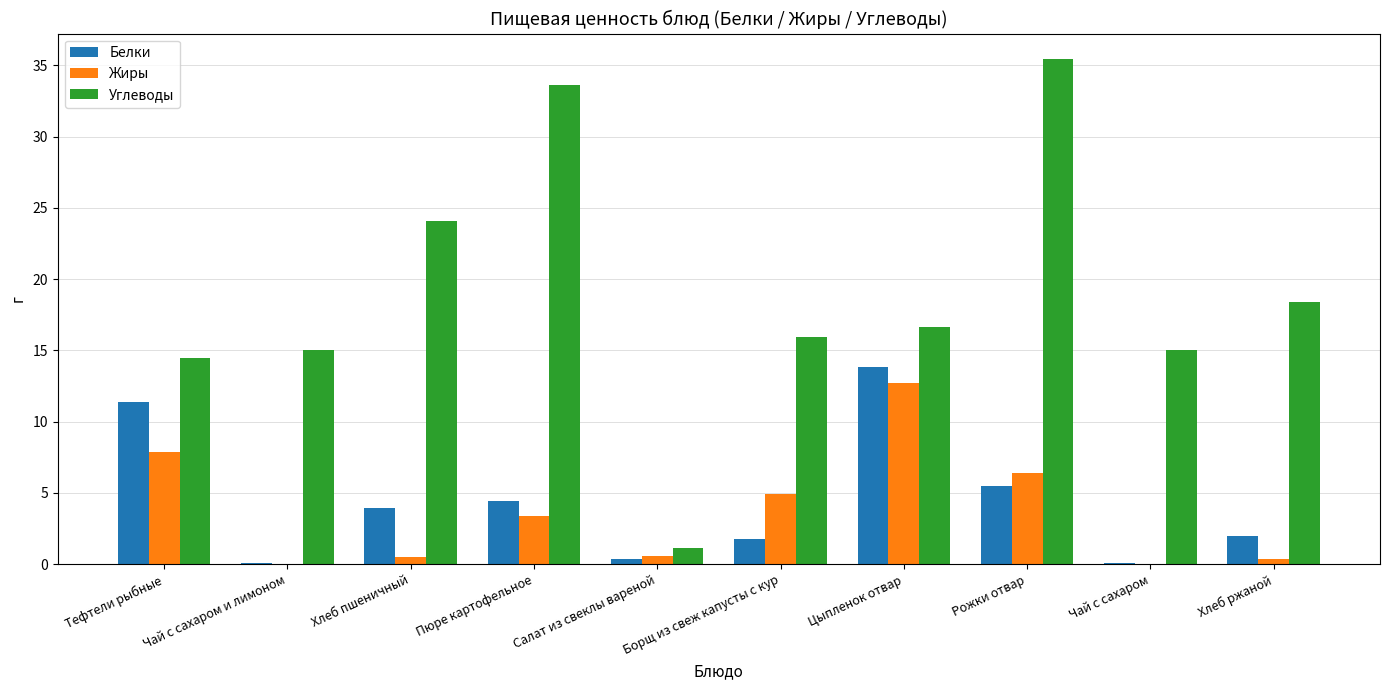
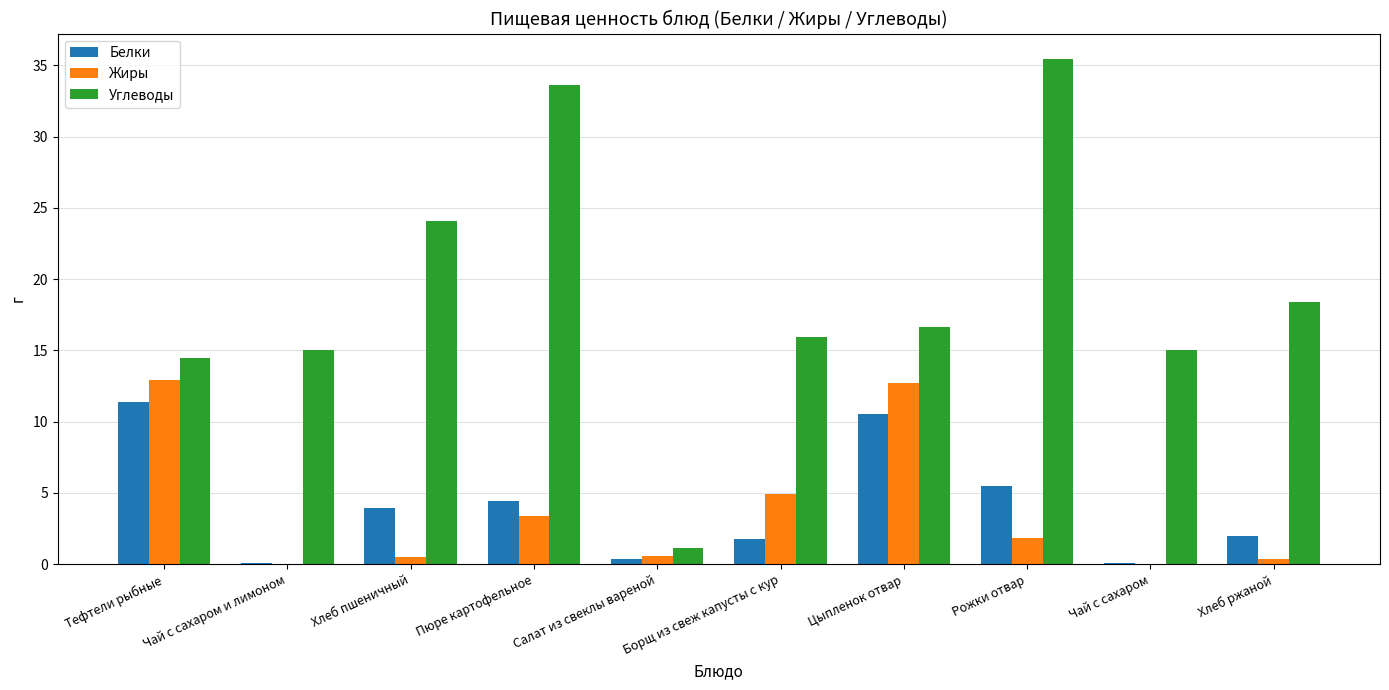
Жиры, Тефтели рыбные: 7.9 -> 12.9
Белки, Цыпленок отвар: 13.9 -> 10.6
Жиры, Рожки отвар: 6.4 -> 1.8
